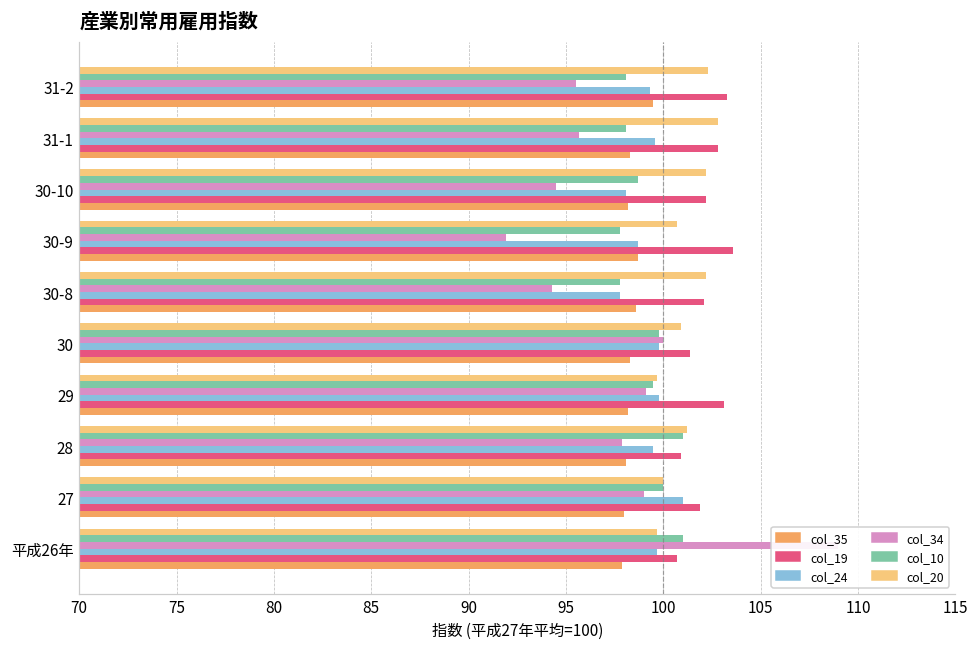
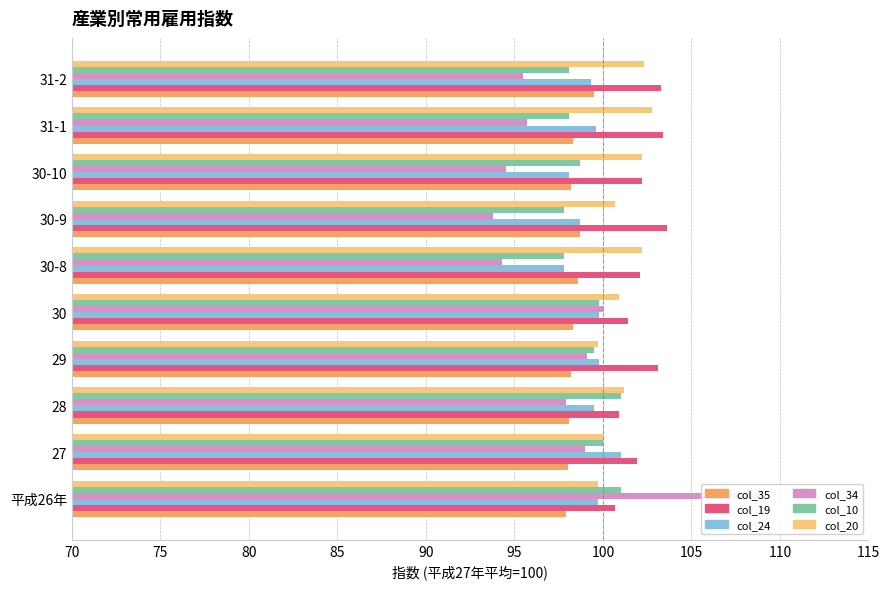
col_19, 31-1: 102.8 -> 103.4
col_34, 30-9: 91.9 -> 93.8
